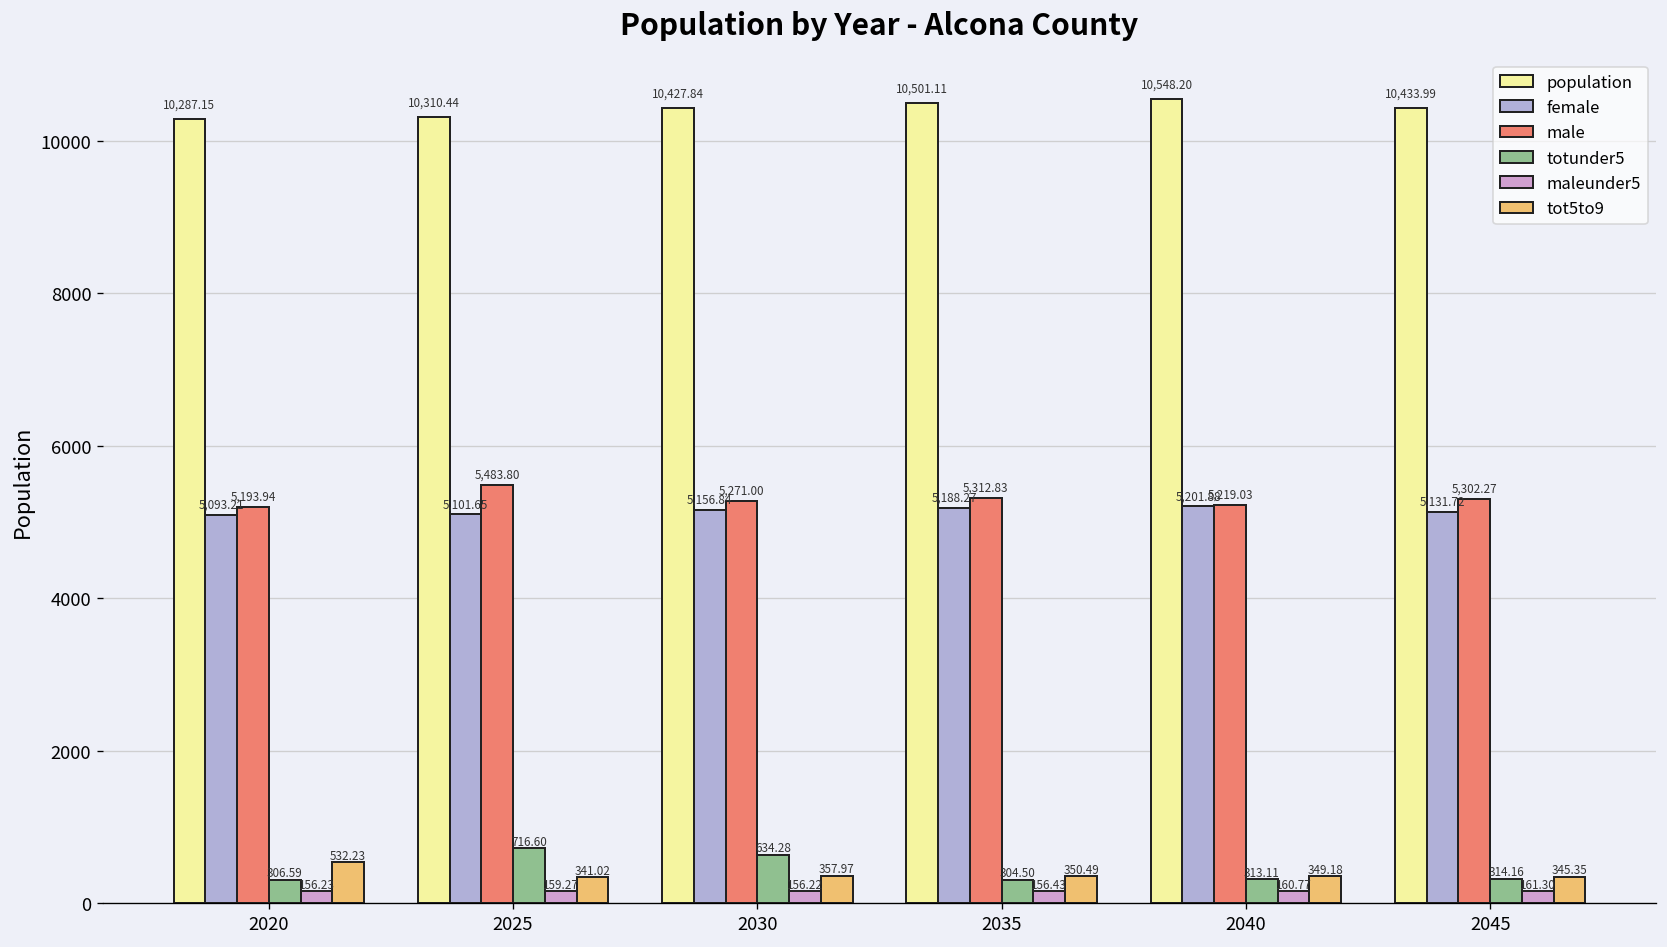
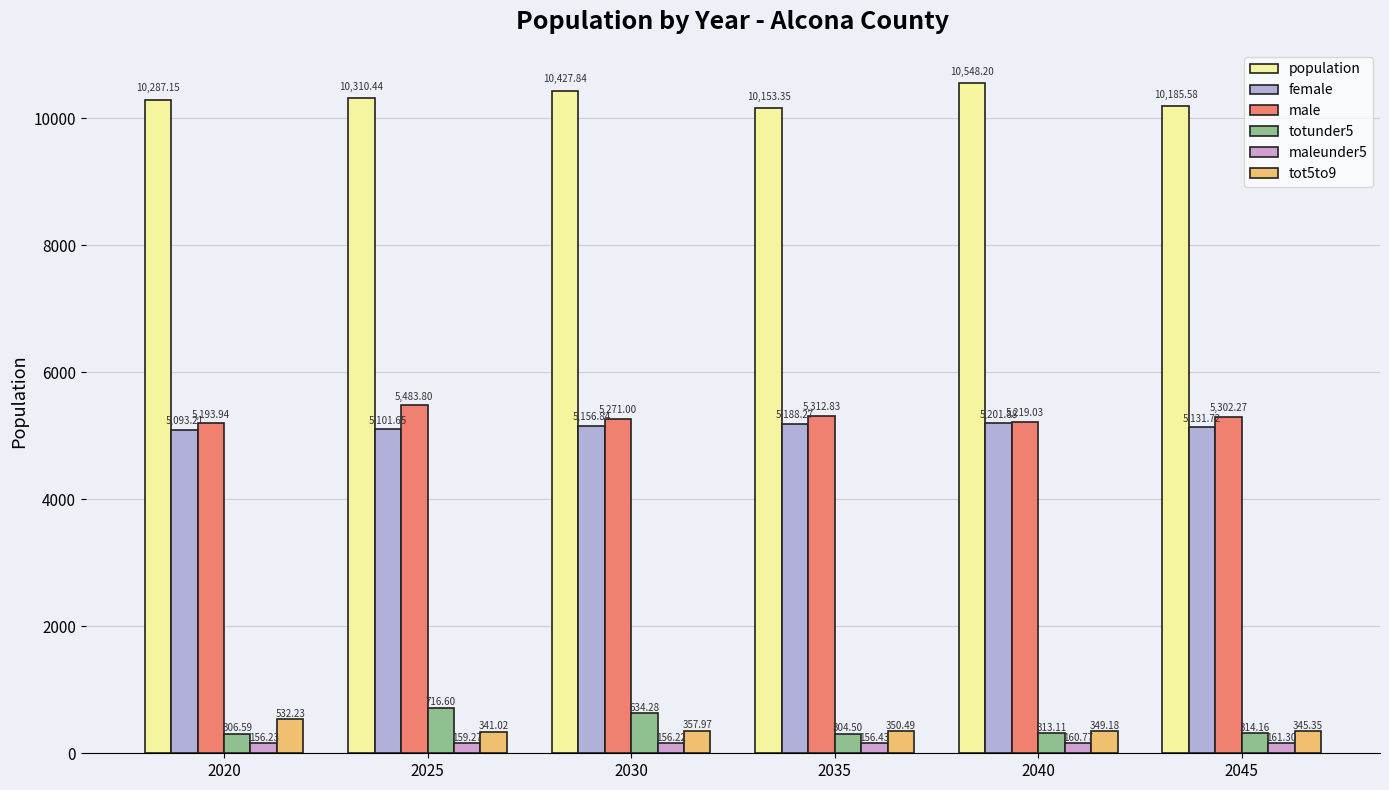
population, 2035: 10,501.11 -> 10,153.35
population, 2045: 10,433.99 -> 10,185.58
